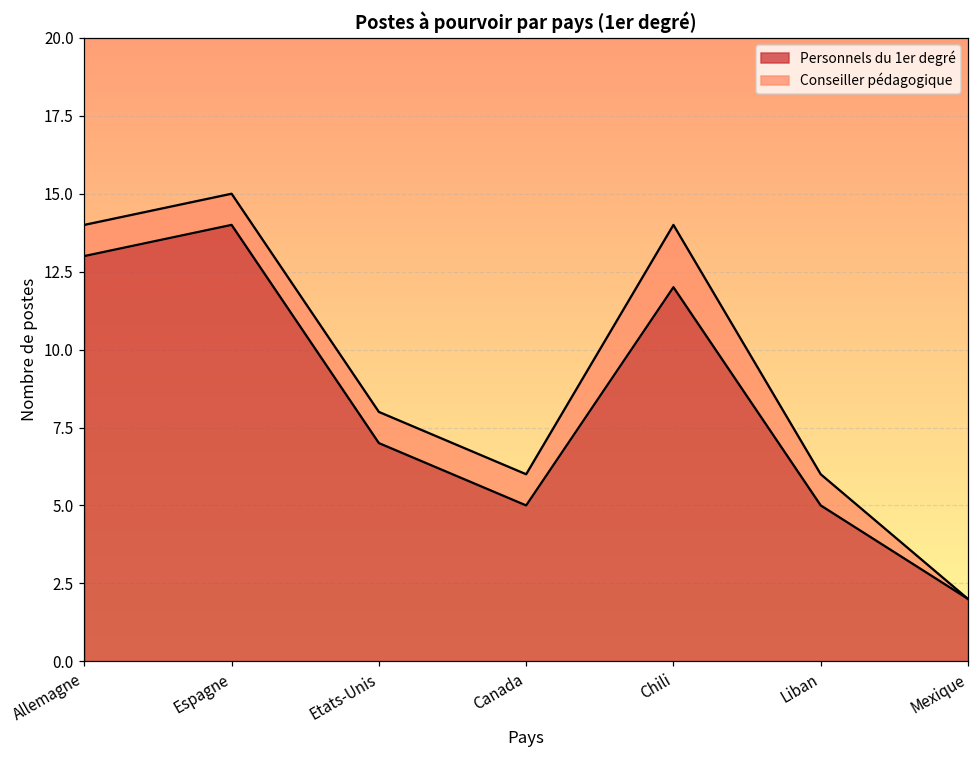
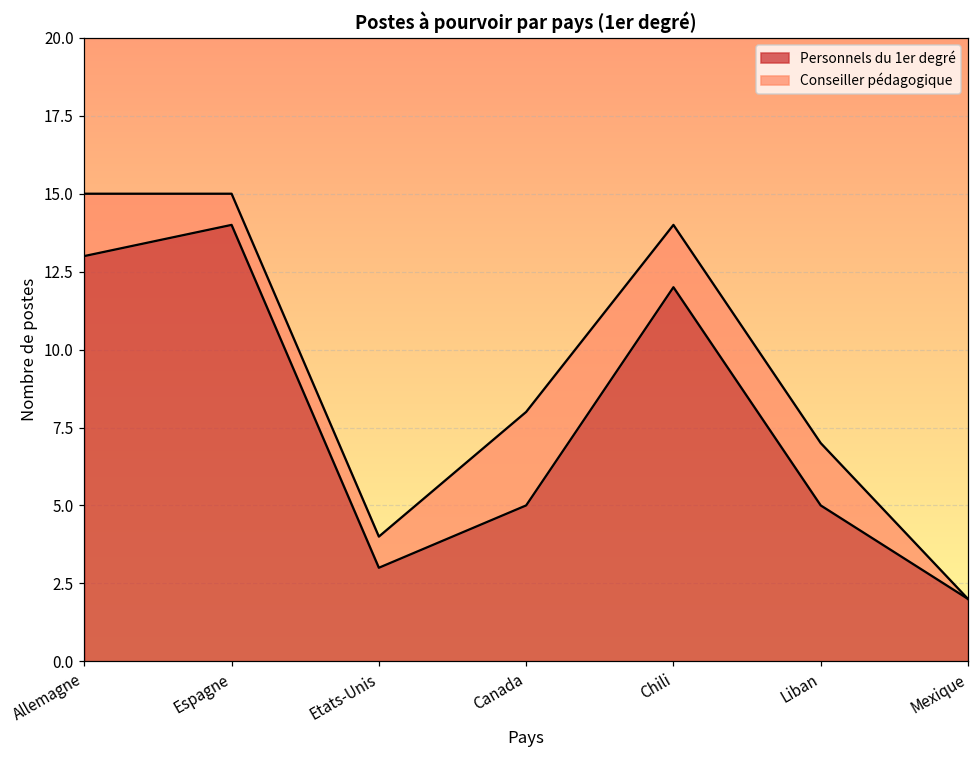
Conseiller pédagogique, Allemagne: 1 -> 2
Personnels du 1er degré, Etats-Unis: 7 -> 3
Conseiller pédagogique, Canada: 1 -> 3
Conseiller pédagogique, Liban: 1 -> 2
